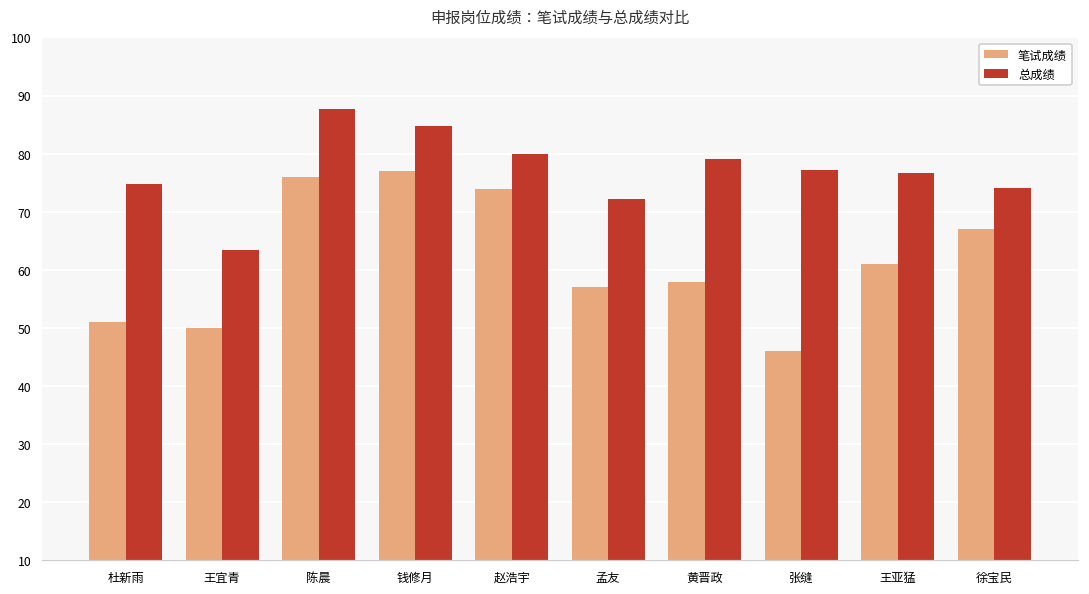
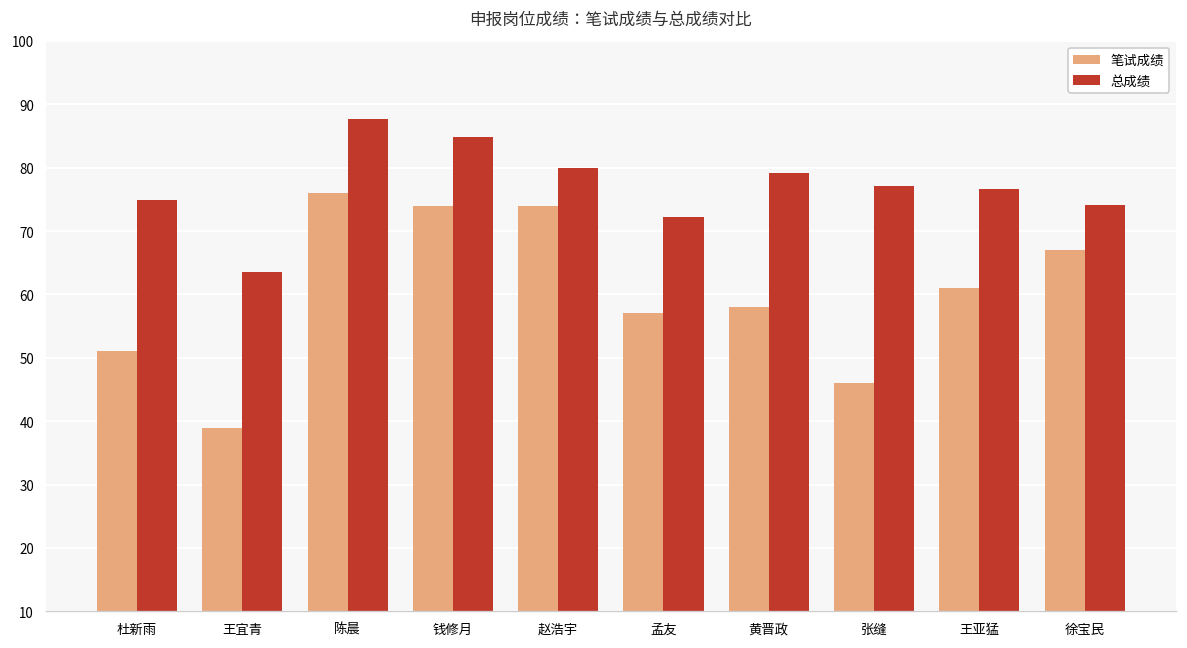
笔试成绩, 王宜青: 50 -> 39
笔试成绩, 钱修月: 77 -> 74
